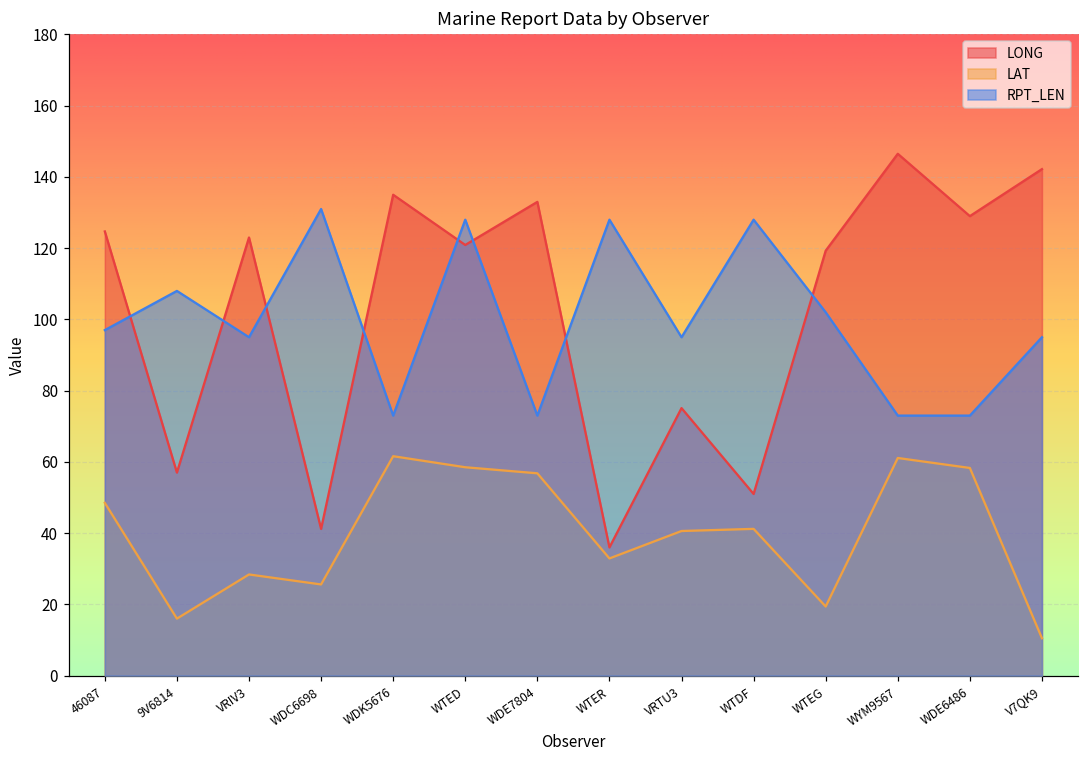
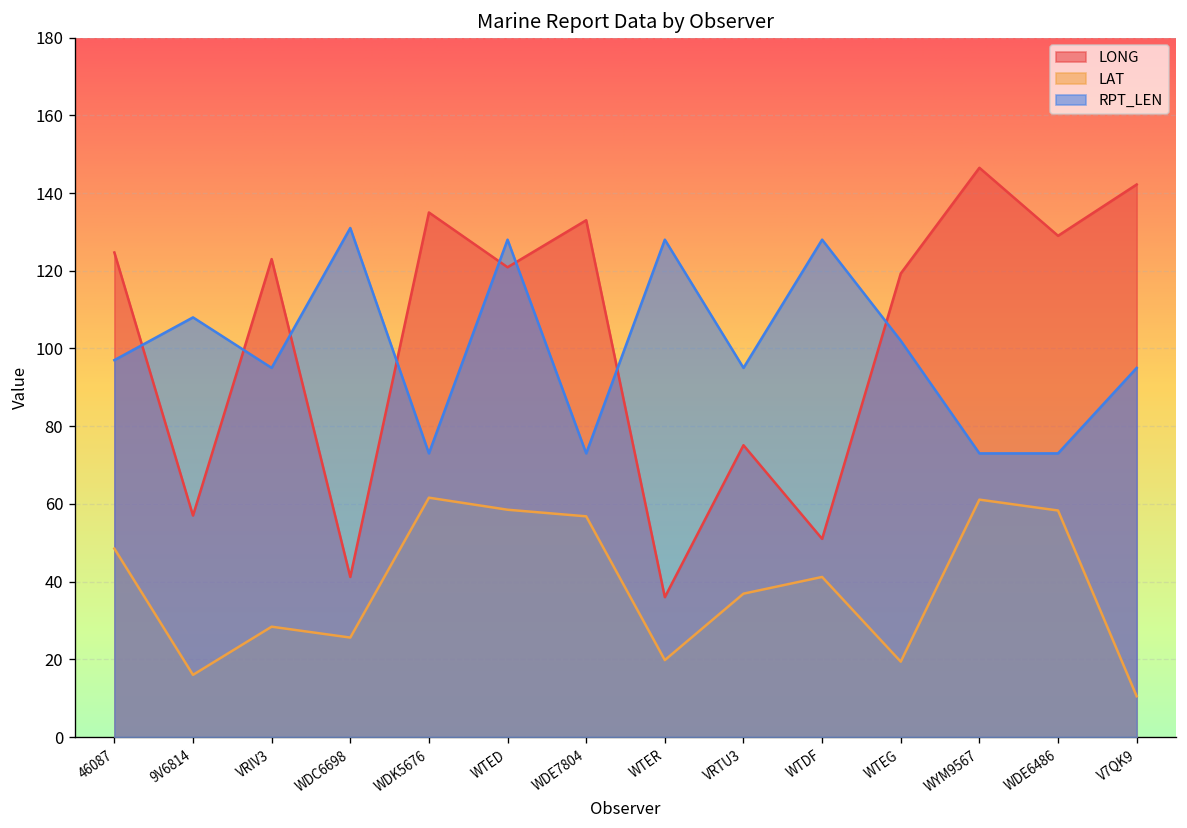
LAT, WTER: 33 -> 20
LAT, VRTU3: 41 -> 37
